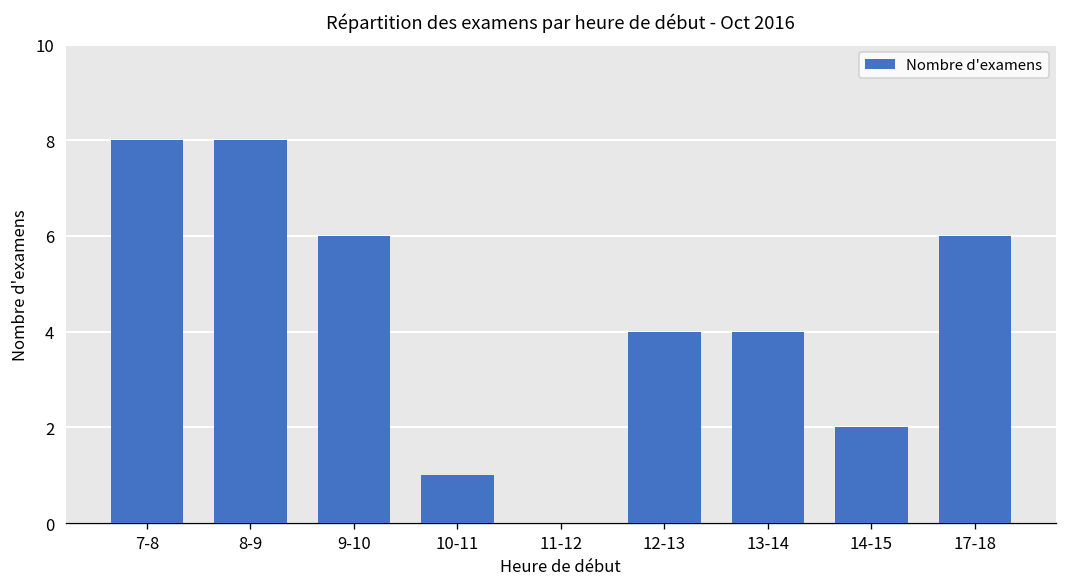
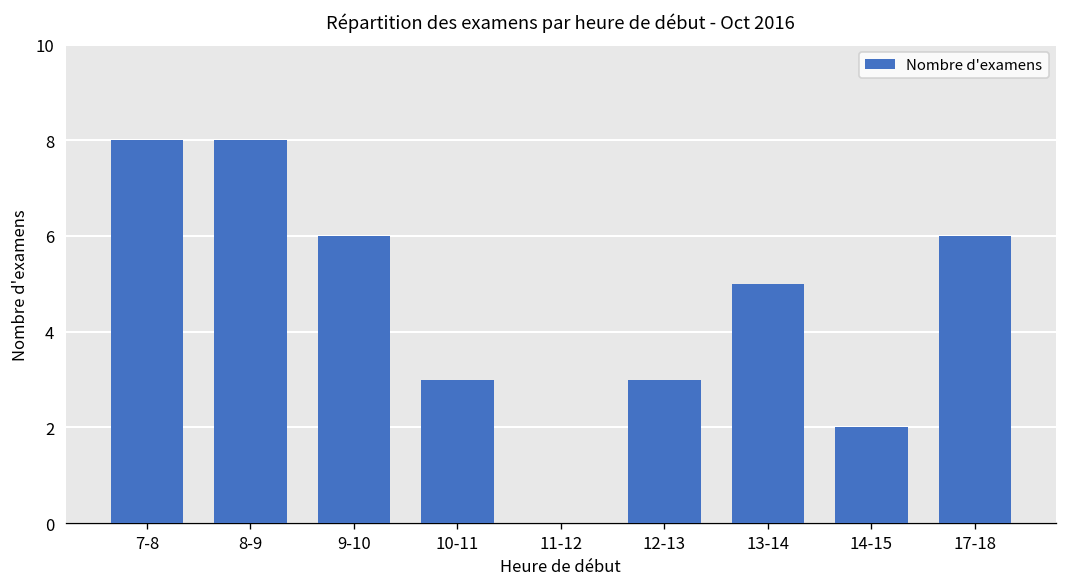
10-11: 1 -> 3
12-13: 4 -> 3
13-14: 4 -> 5
